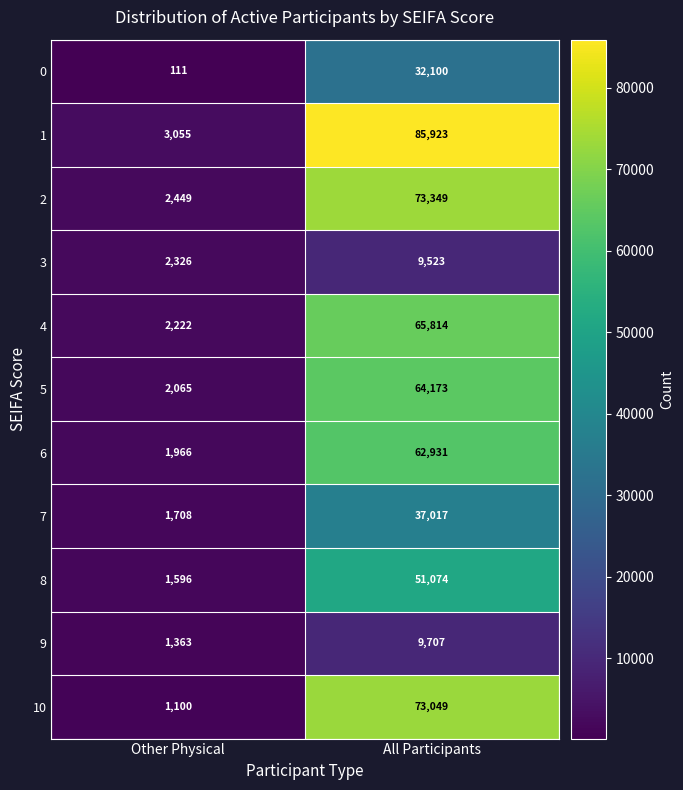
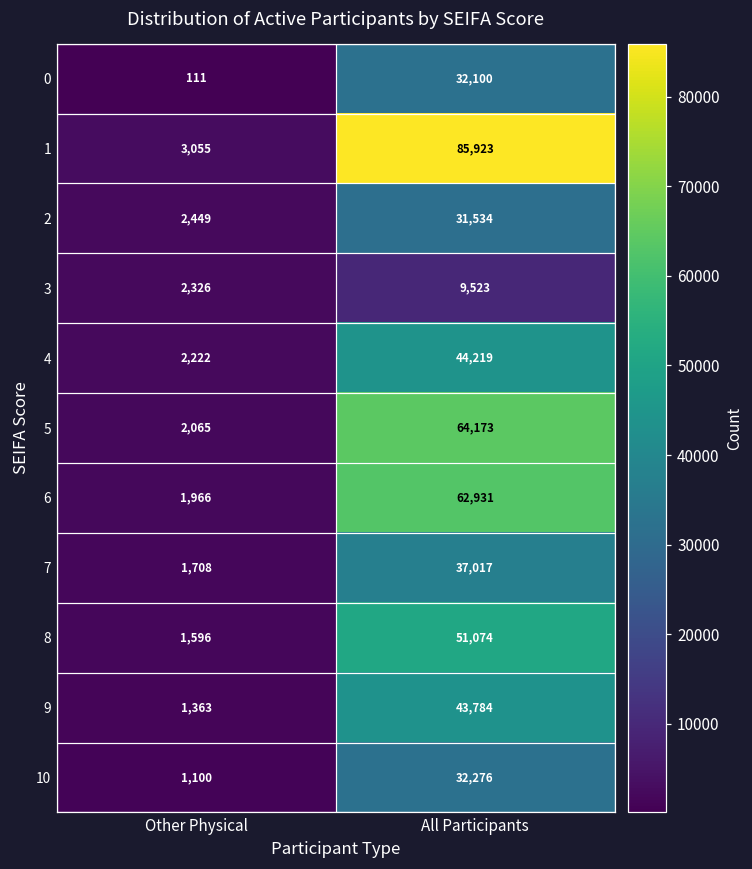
2, All Participants: 73,349 -> 31,534
4, All Participants: 65,814 -> 44,219
9, All Participants: 9,707 -> 43,784
10, All Participants: 73,049 -> 32,276
